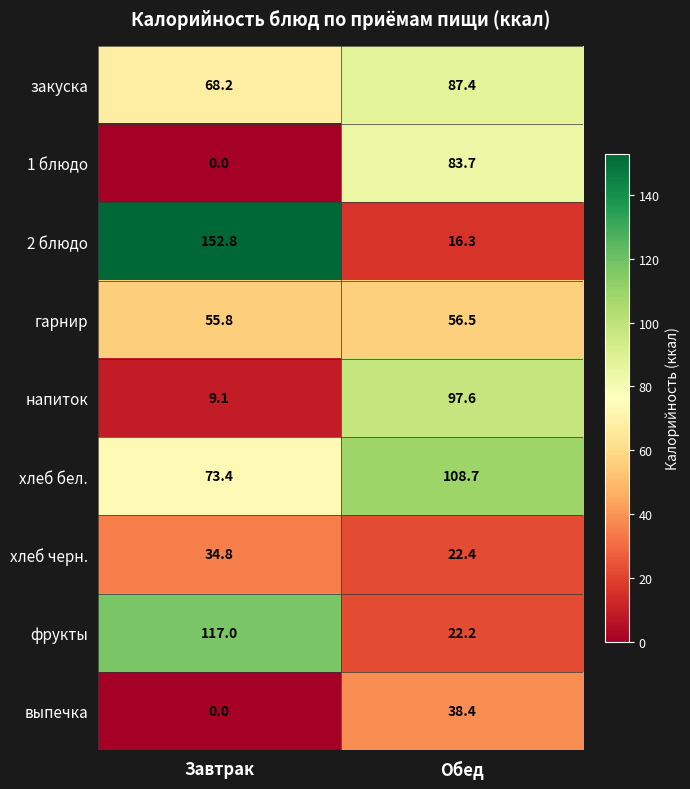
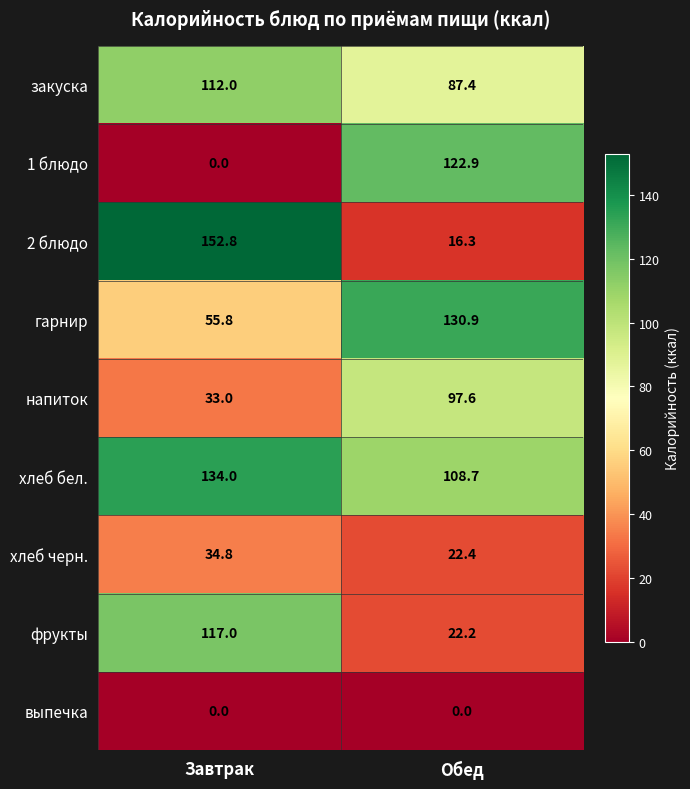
закуска, Завтрак: 68.2 -> 112.0
1 блюдо, Обед: 83.7 -> 122.9
гарнир, Обед: 56.5 -> 130.9
напиток, Завтрак: 9.1 -> 33.0
хлеб бел., Завтрак: 73.4 -> 134.0
выпечка, Обед: 38.4 -> 0.0
